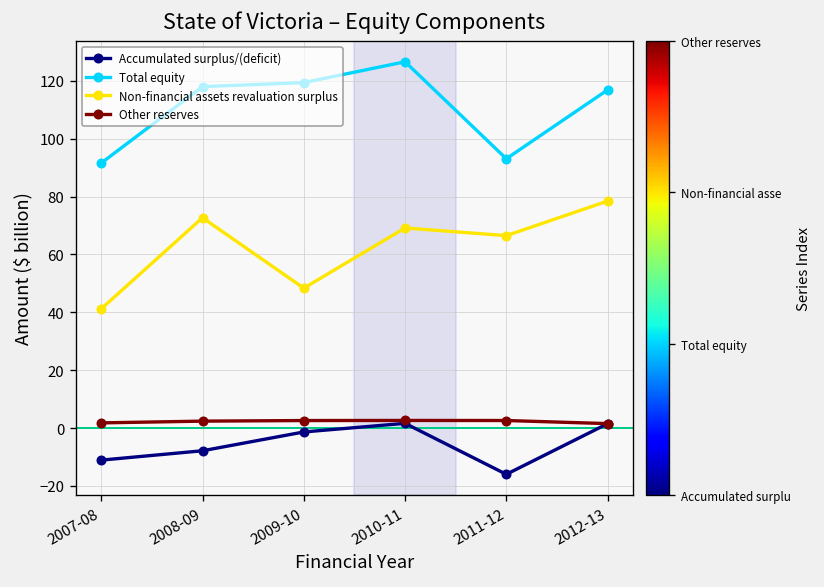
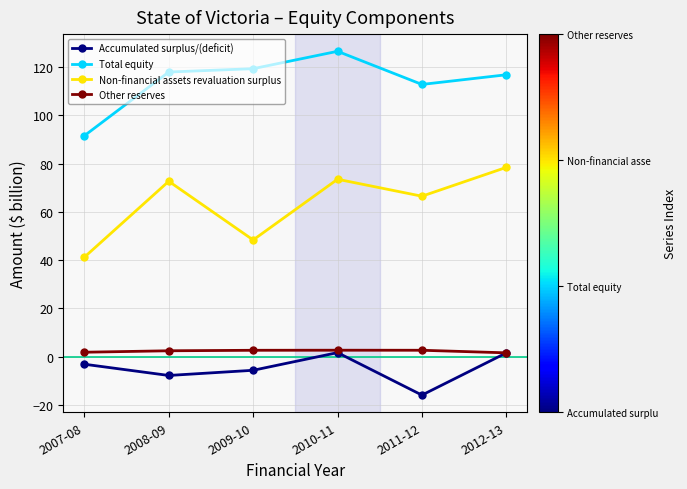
Accumulated surplus/(deficit), 2007-08: -11 -> -3
Accumulated surplus/(deficit), 2009-10: -1 -> -6
Non-financial assets revaluation surplus, 2010-11: 69 -> 74
Total equity, 2011-12: 93 -> 113
